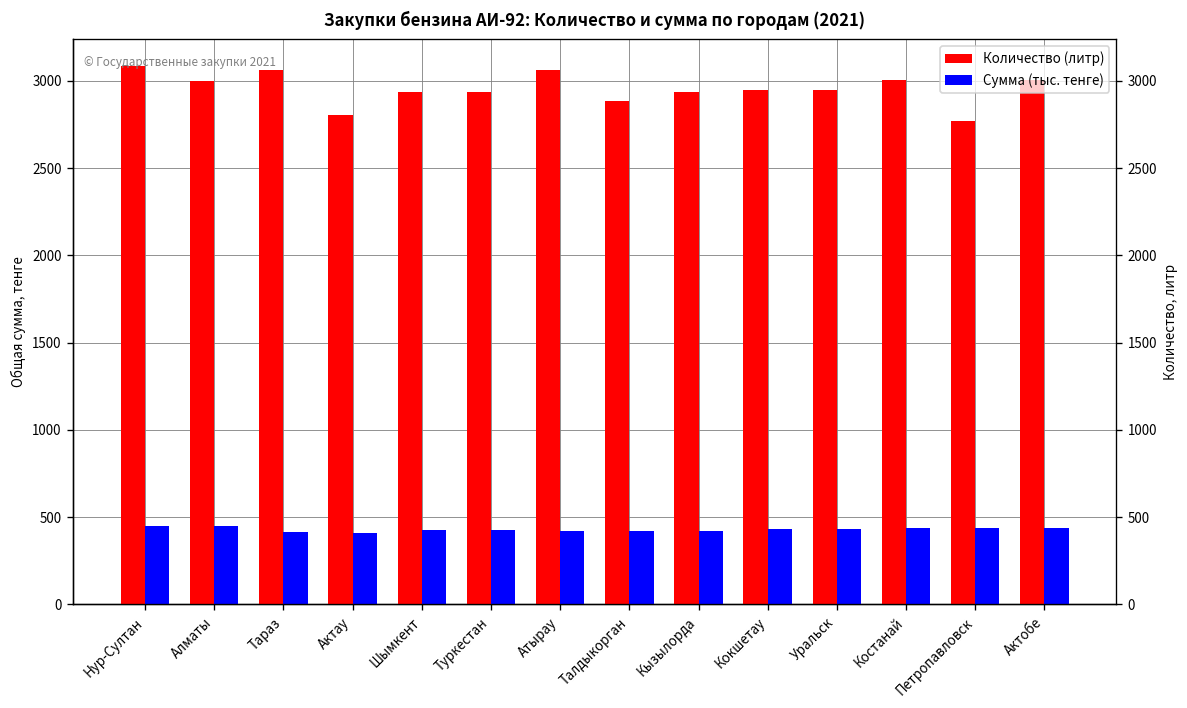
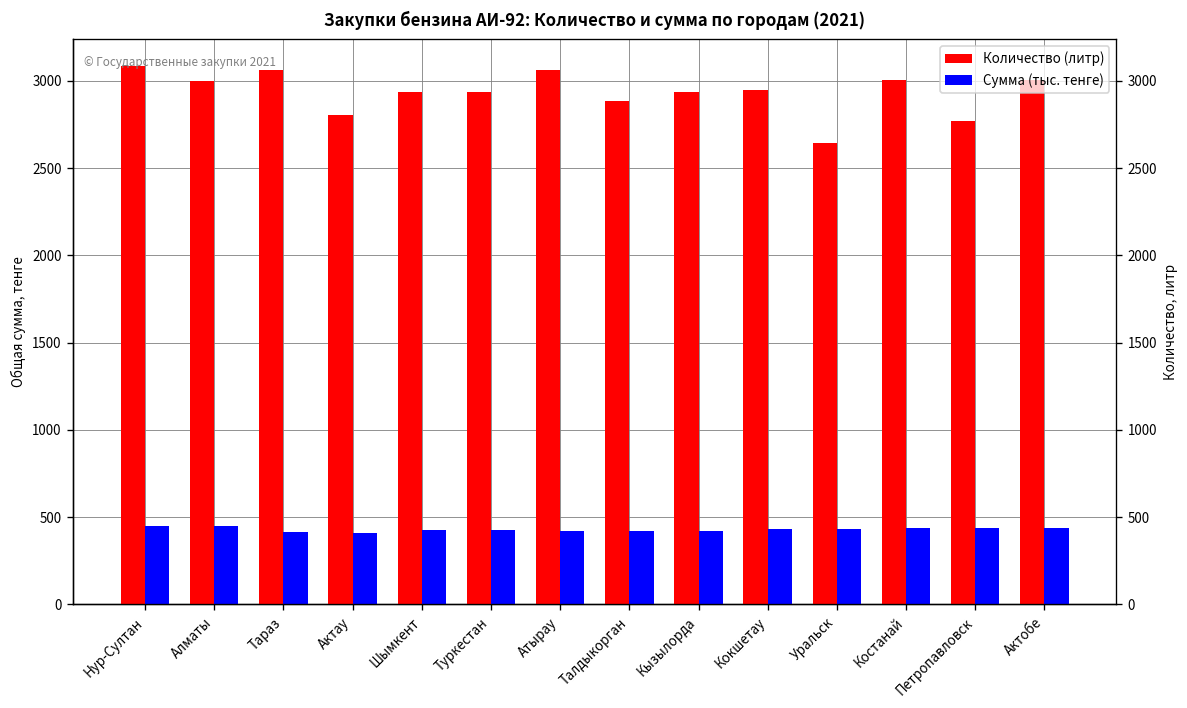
Количество (литр), Уральск: 2950 -> 2640
